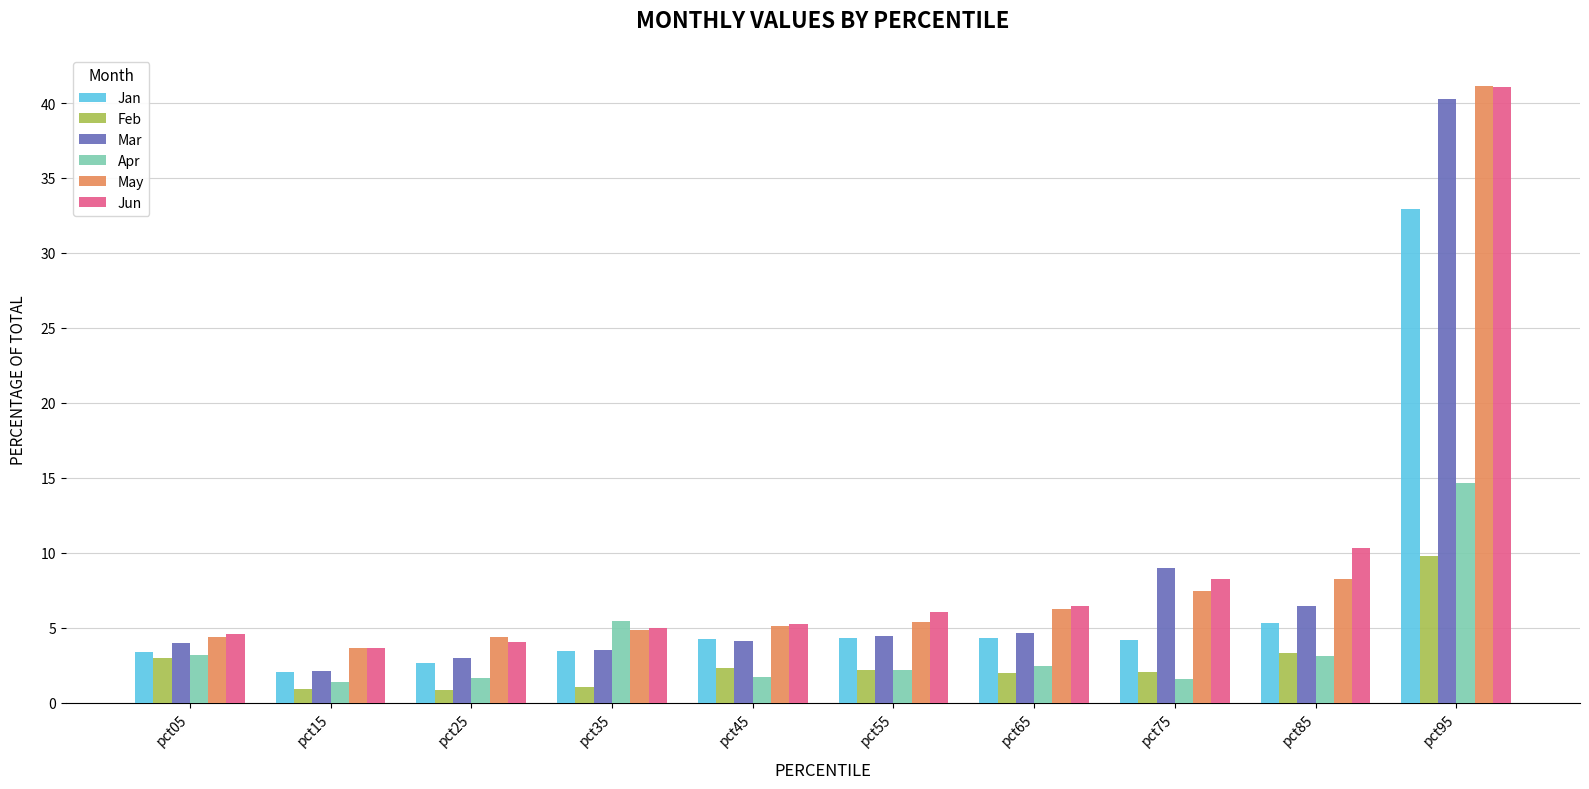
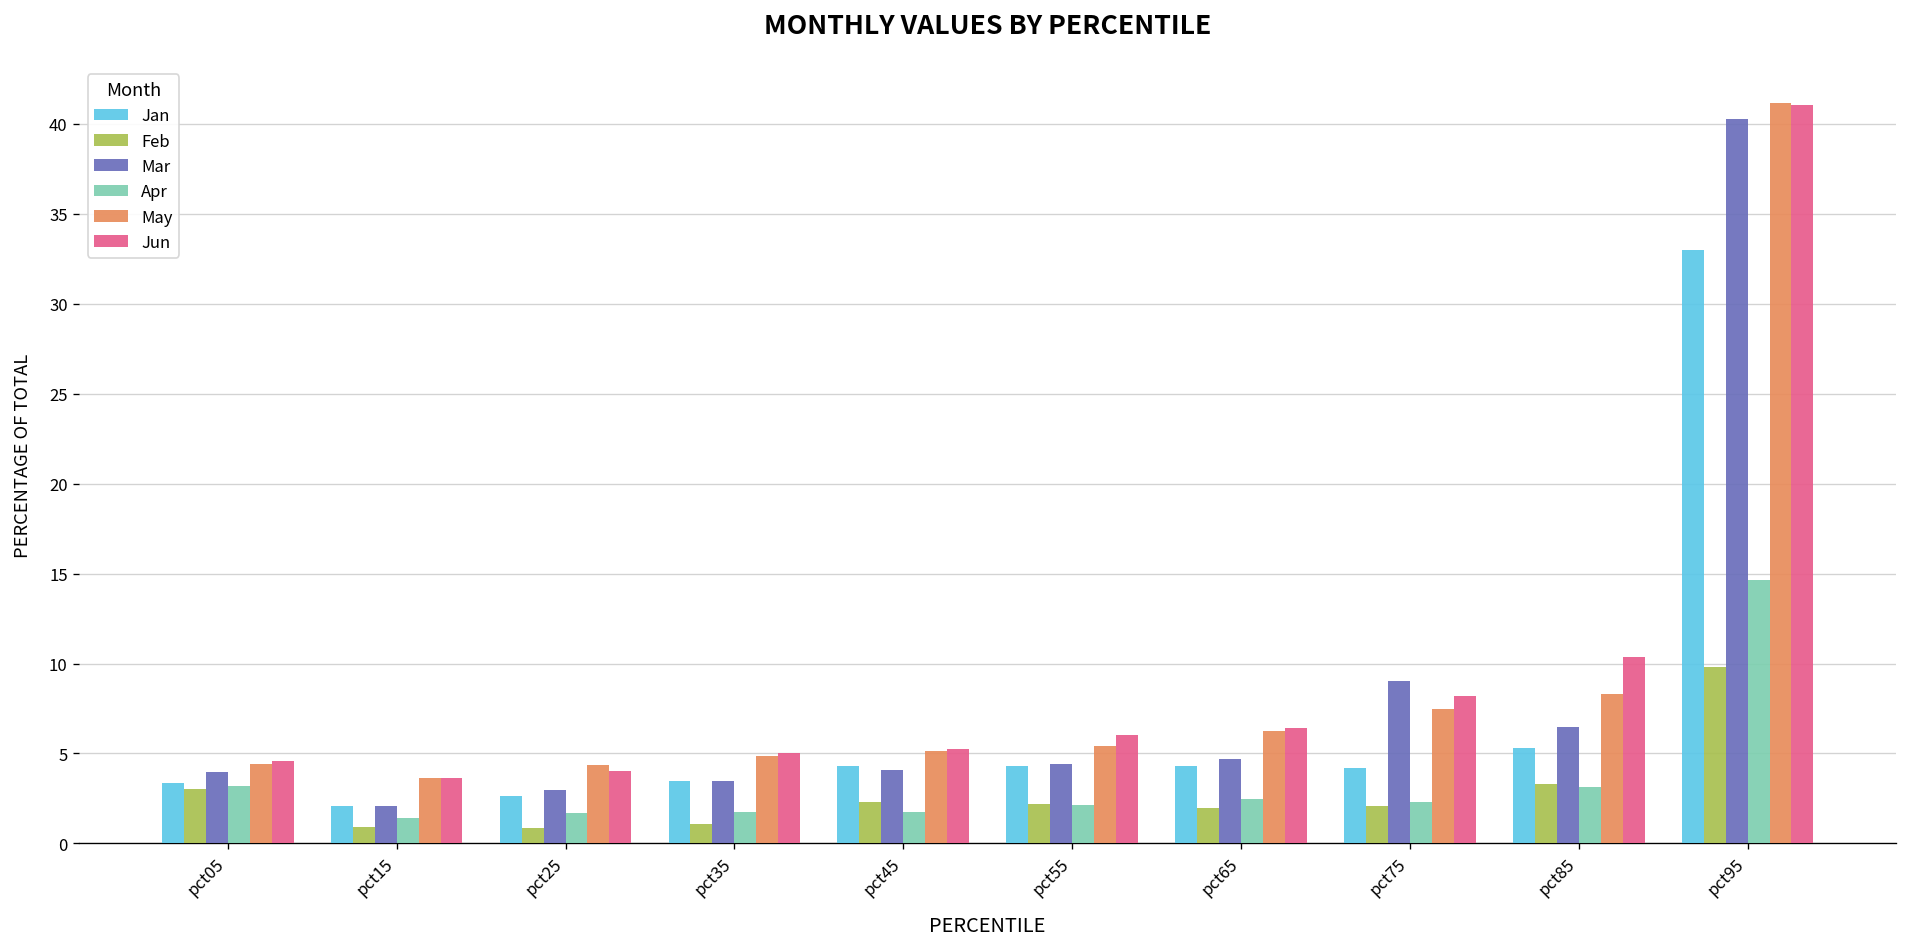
Apr, pct35: 5.4 -> 1.7
Apr, pct75: 1.6 -> 2.3
